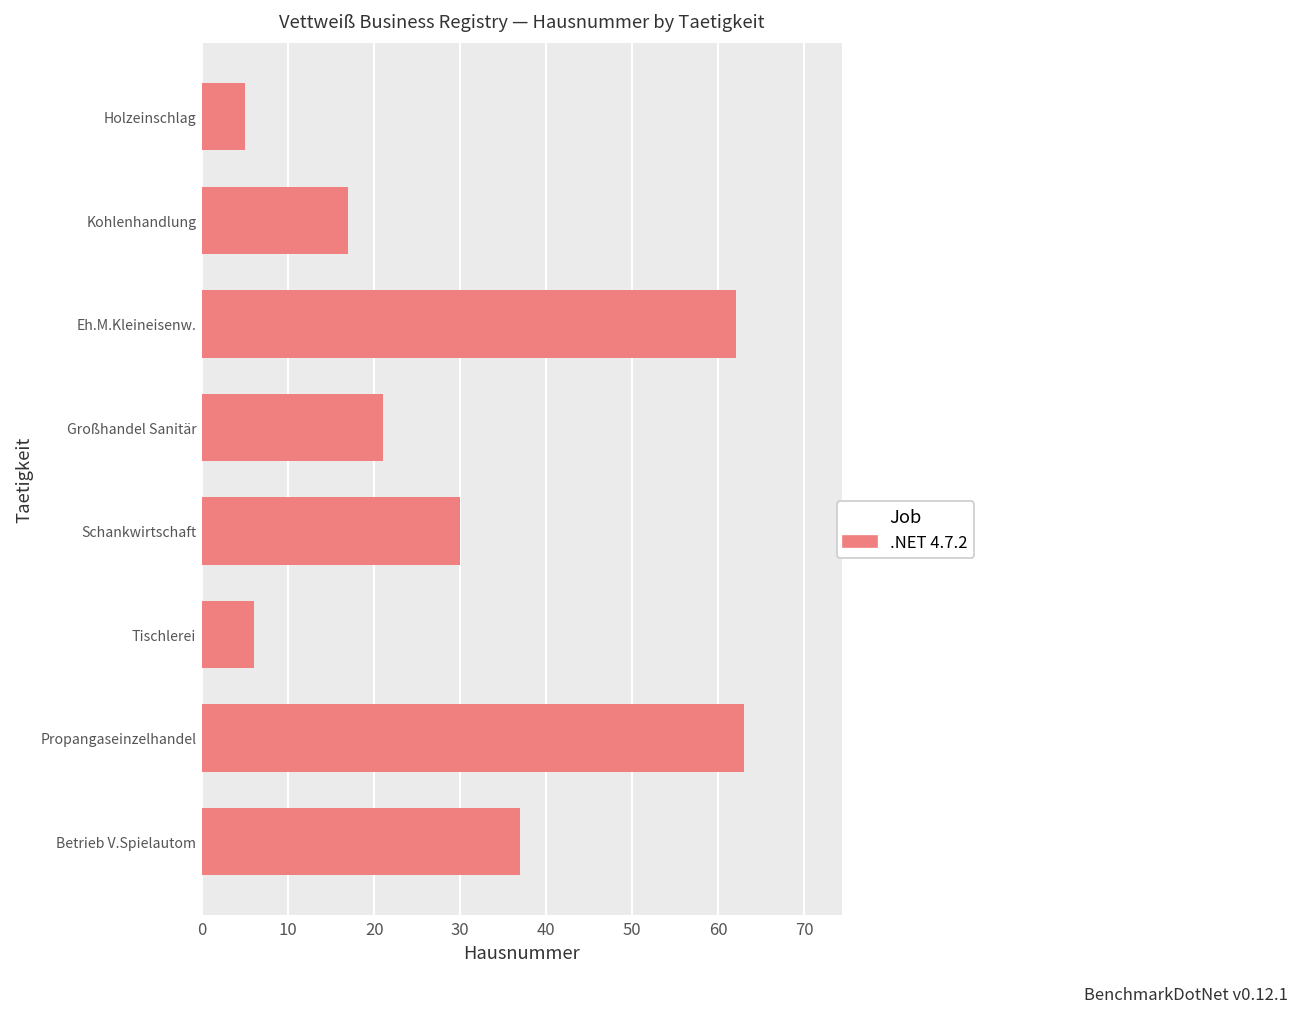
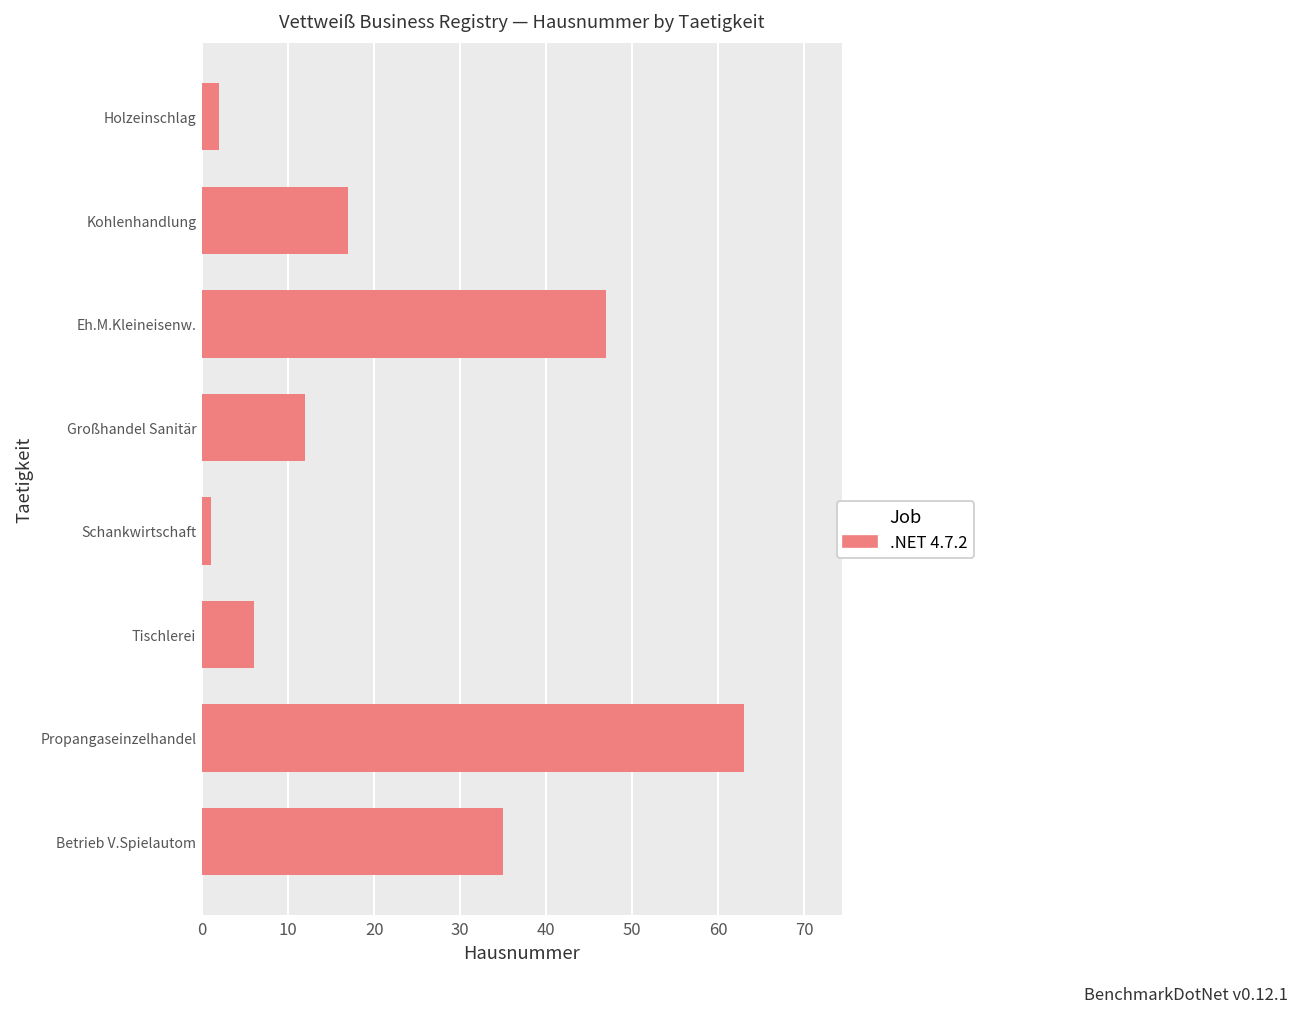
Holzeinschlag: 5 -> 2
Eh.M.Kleineisenw.: 62 -> 47
Großhandel Sanitär: 21 -> 12
Schankwirtschaft: 30 -> 1
Betrieb V.Spielautom: 37 -> 35
